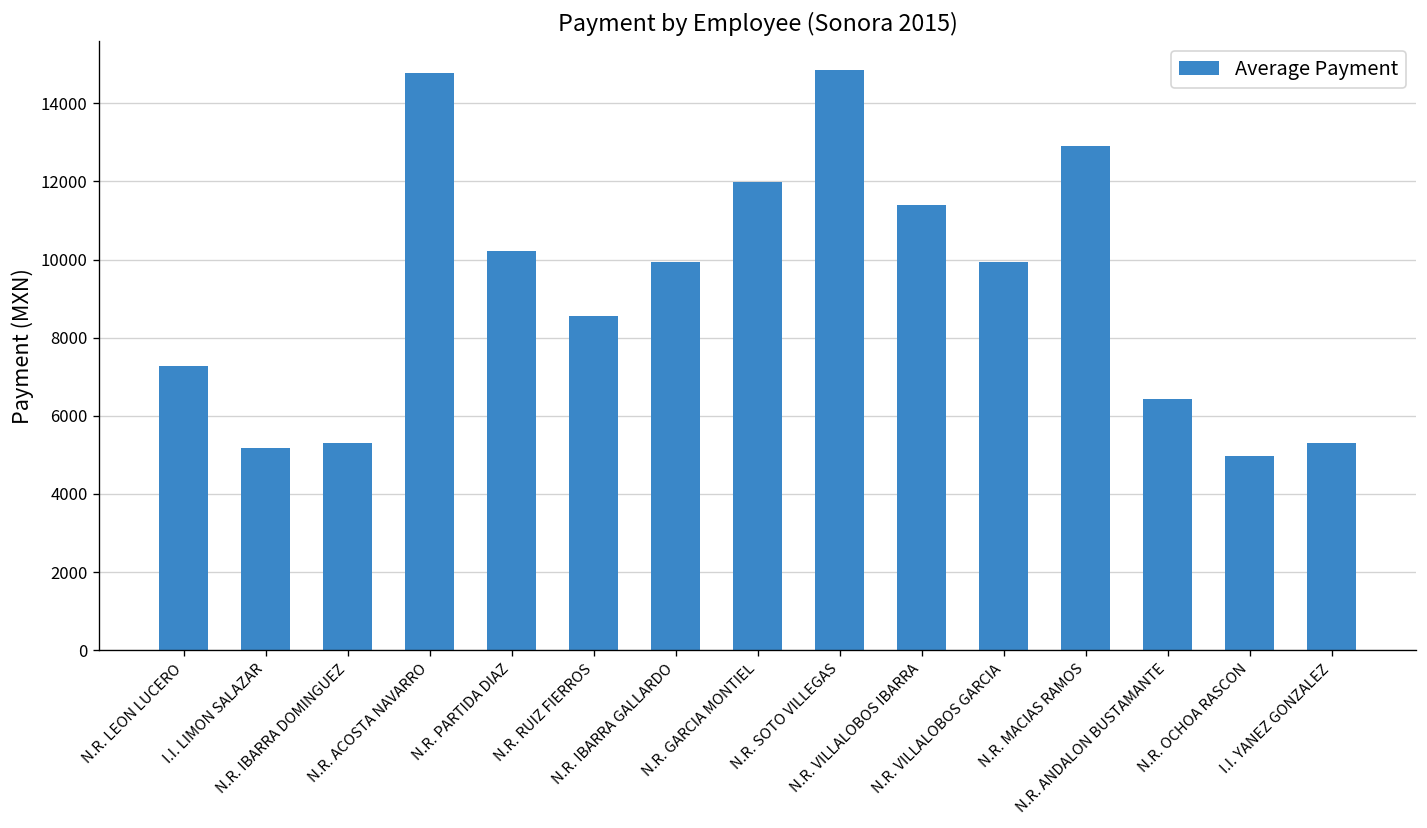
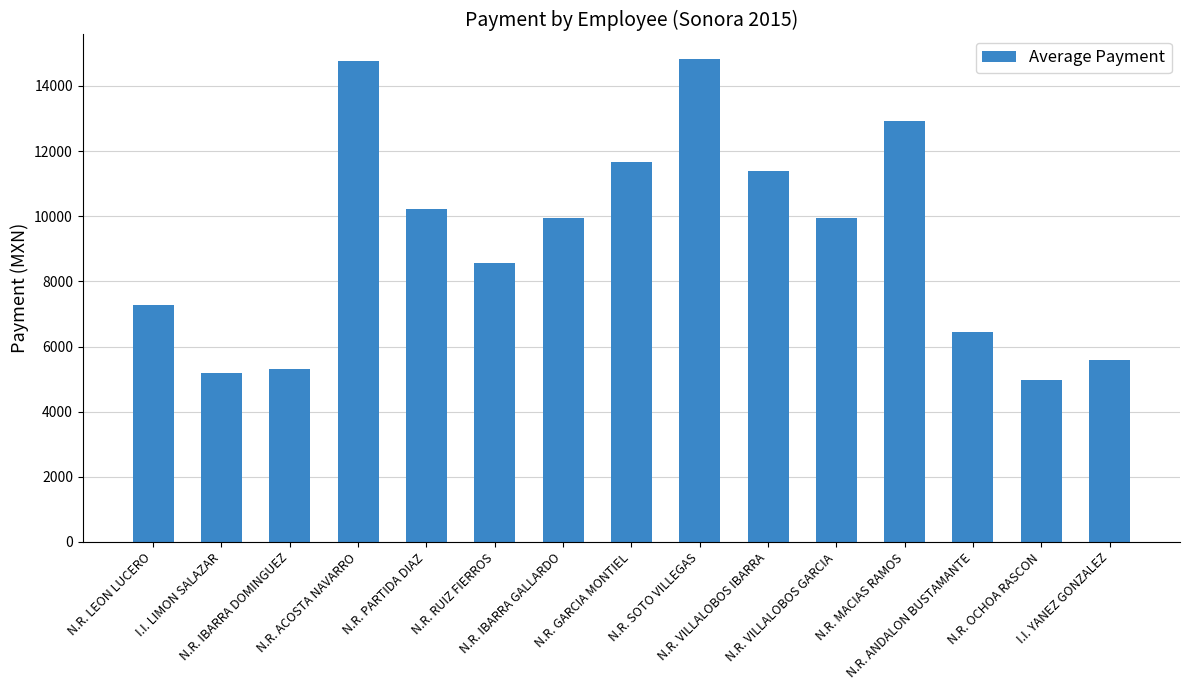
N.R. GARCIA MONTIEL: 12000 -> 11700
I.I. YANEZ GONZALEZ: 5300 -> 5600
